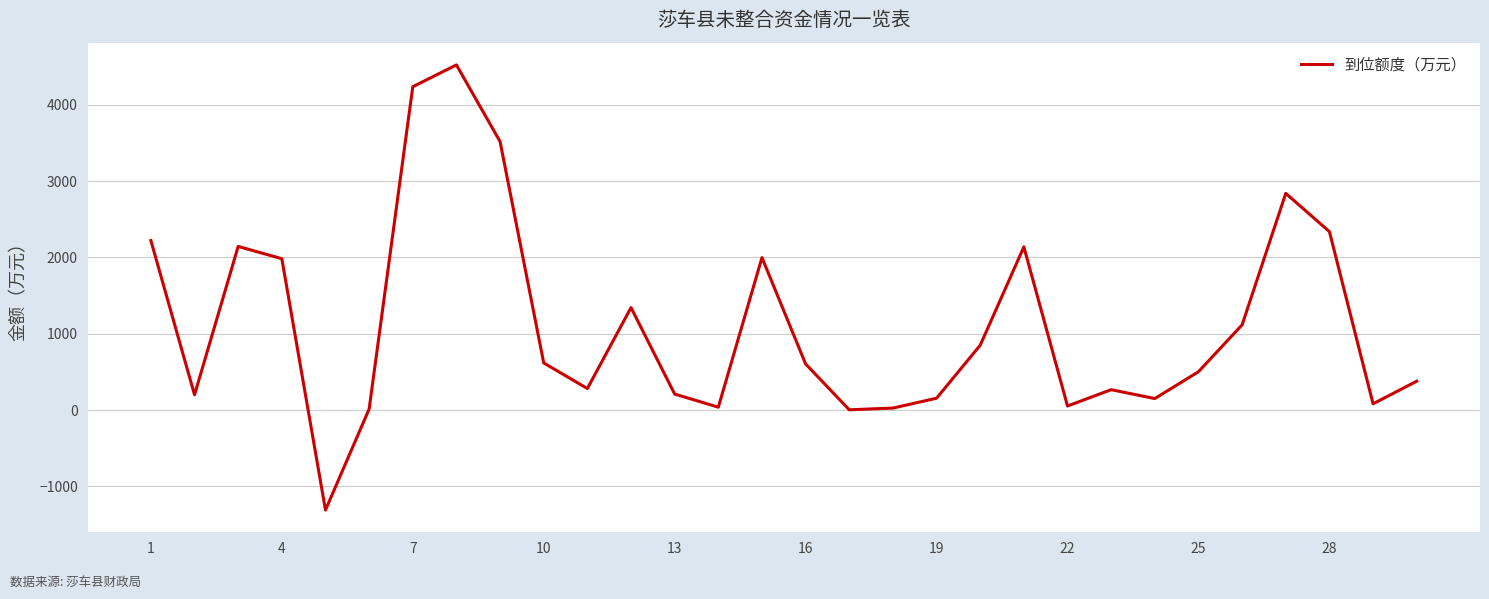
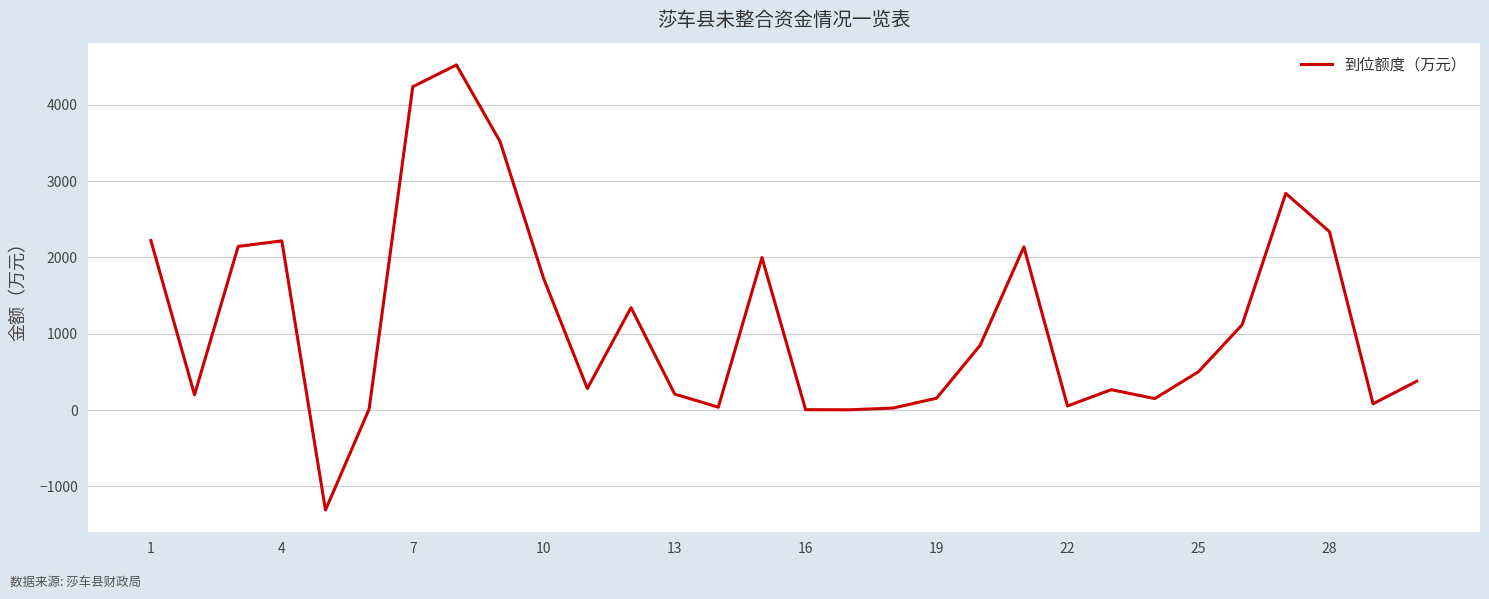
4: 2000 -> 2200
10: 600 -> 1700
16: 600 -> 0
